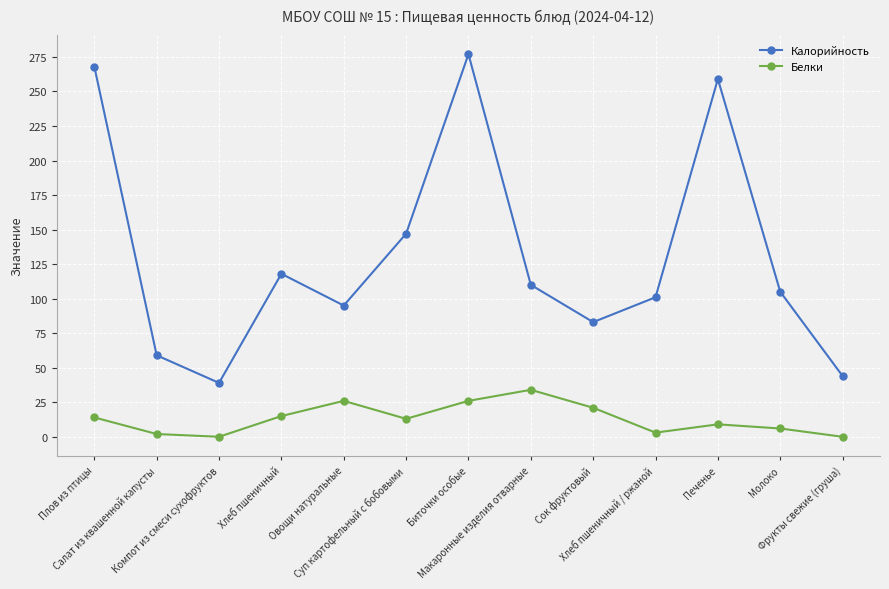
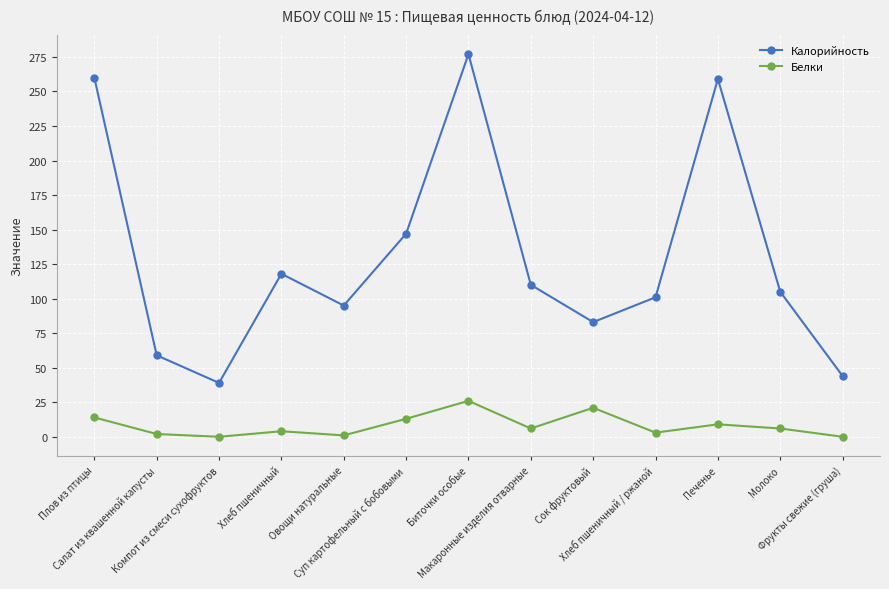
Калорийность, Плов из птицы: 268 -> 260
Белки, Хлеб пшеничный: 15 -> 4
Белки, Овощи натуральные: 26 -> 1
Белки, Макаронные изделия отварные: 34 -> 6
